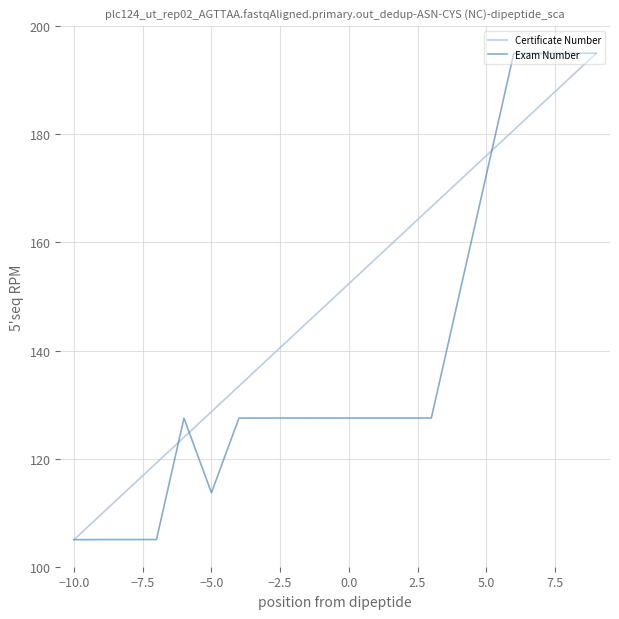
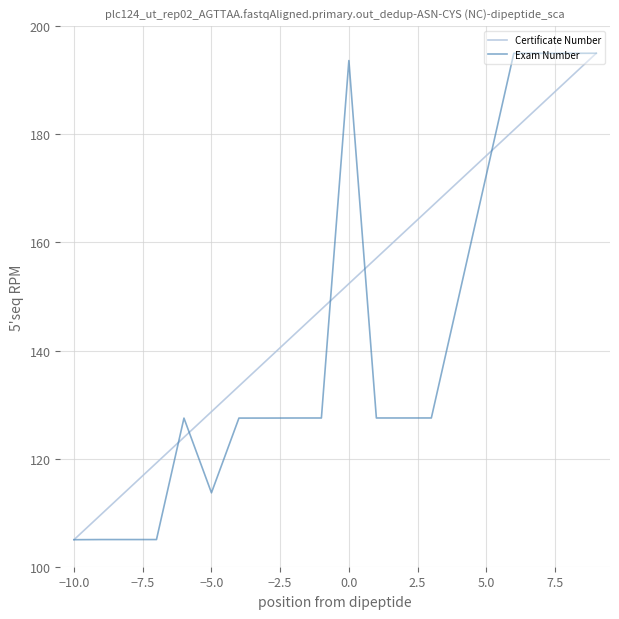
Exam Number, 0.0: 128 -> 194
